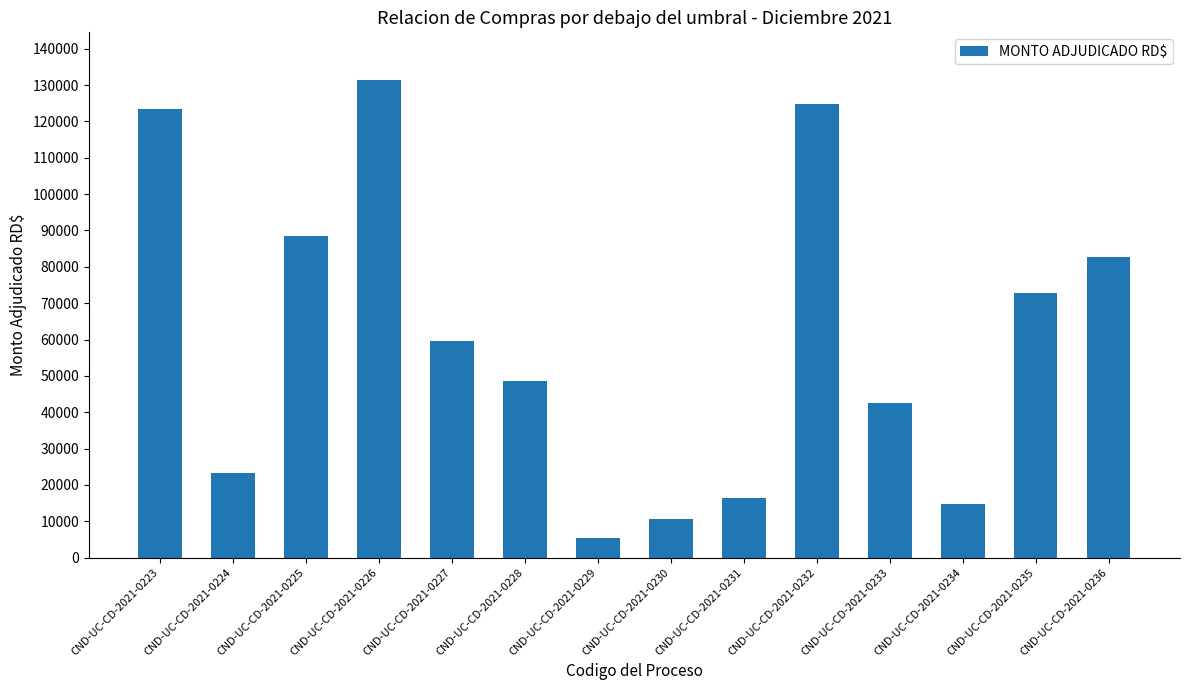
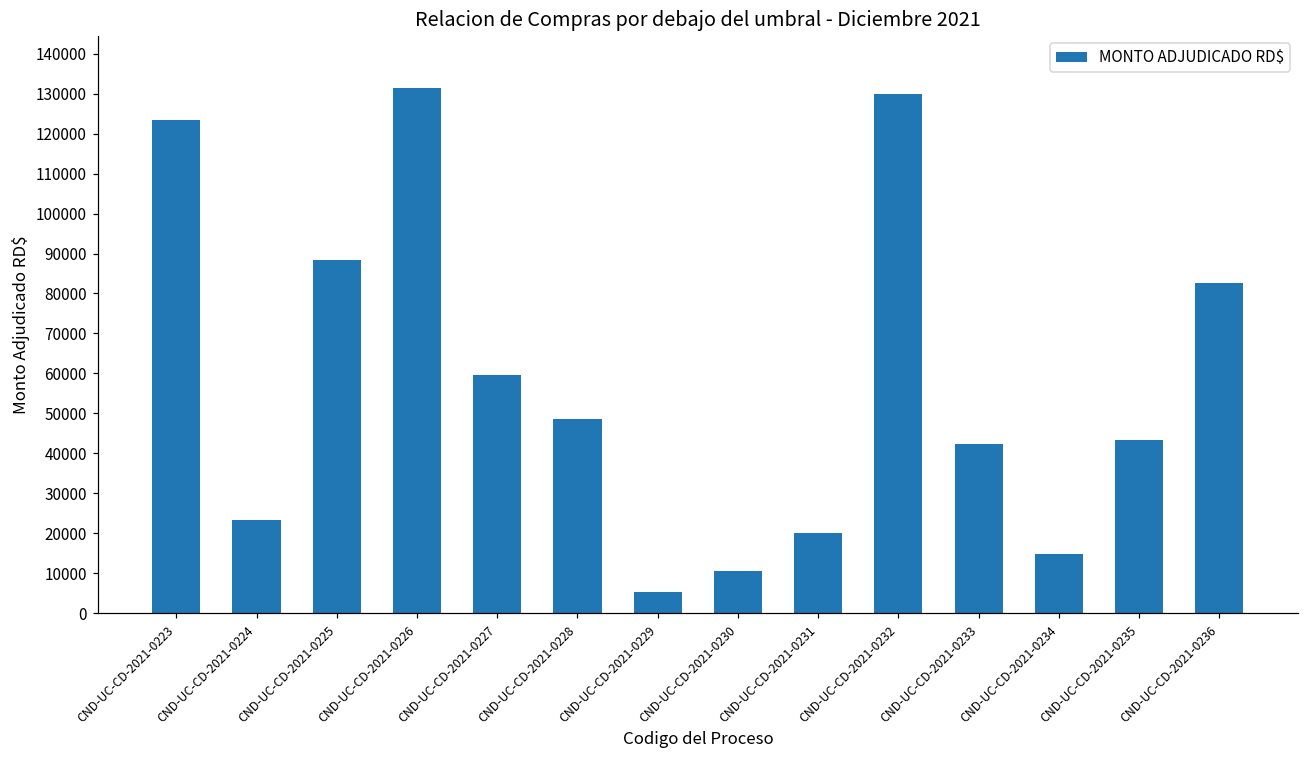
CND-UC-CD-2021-0231: 16000 -> 20000
CND-UC-CD-2021-0232: 125000 -> 130000
CND-UC-CD-2021-0235: 73000 -> 43000
